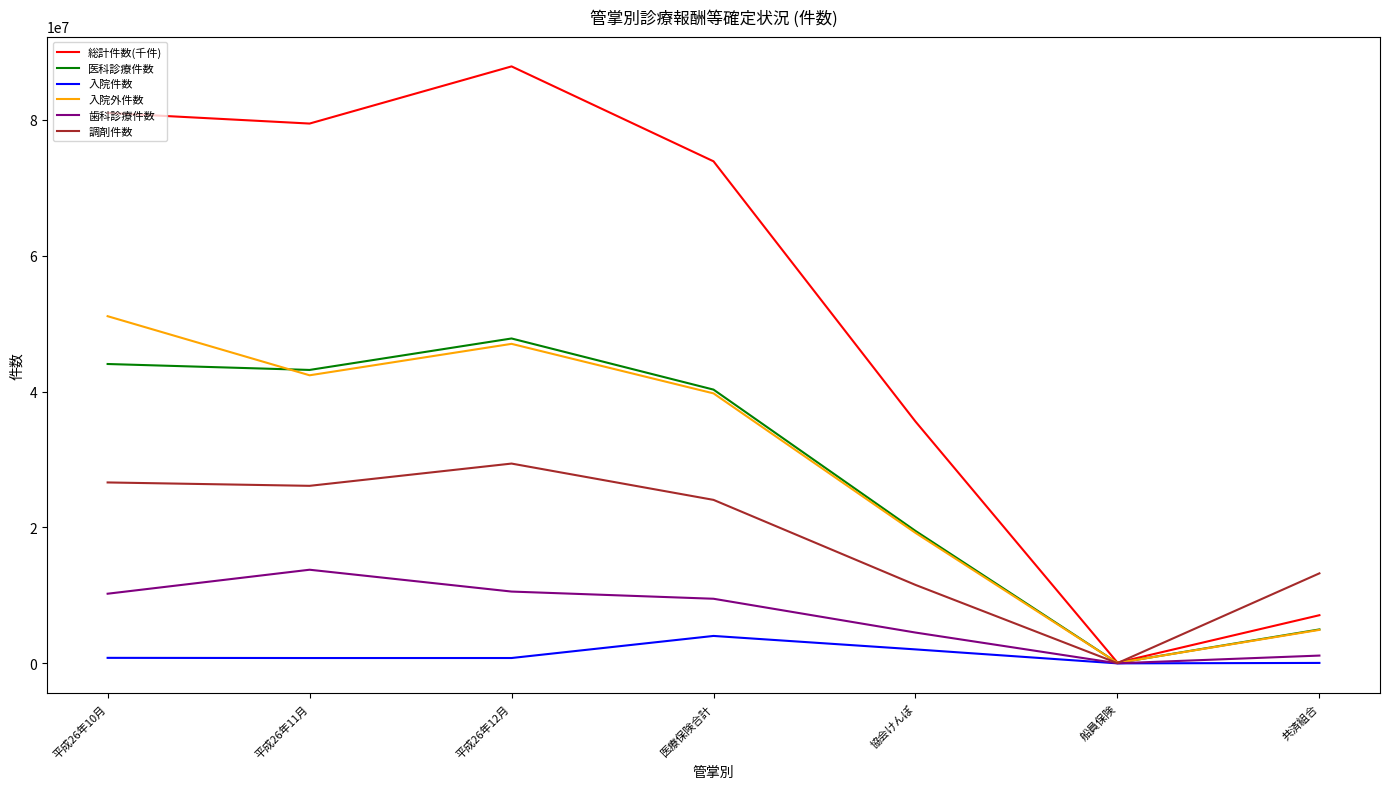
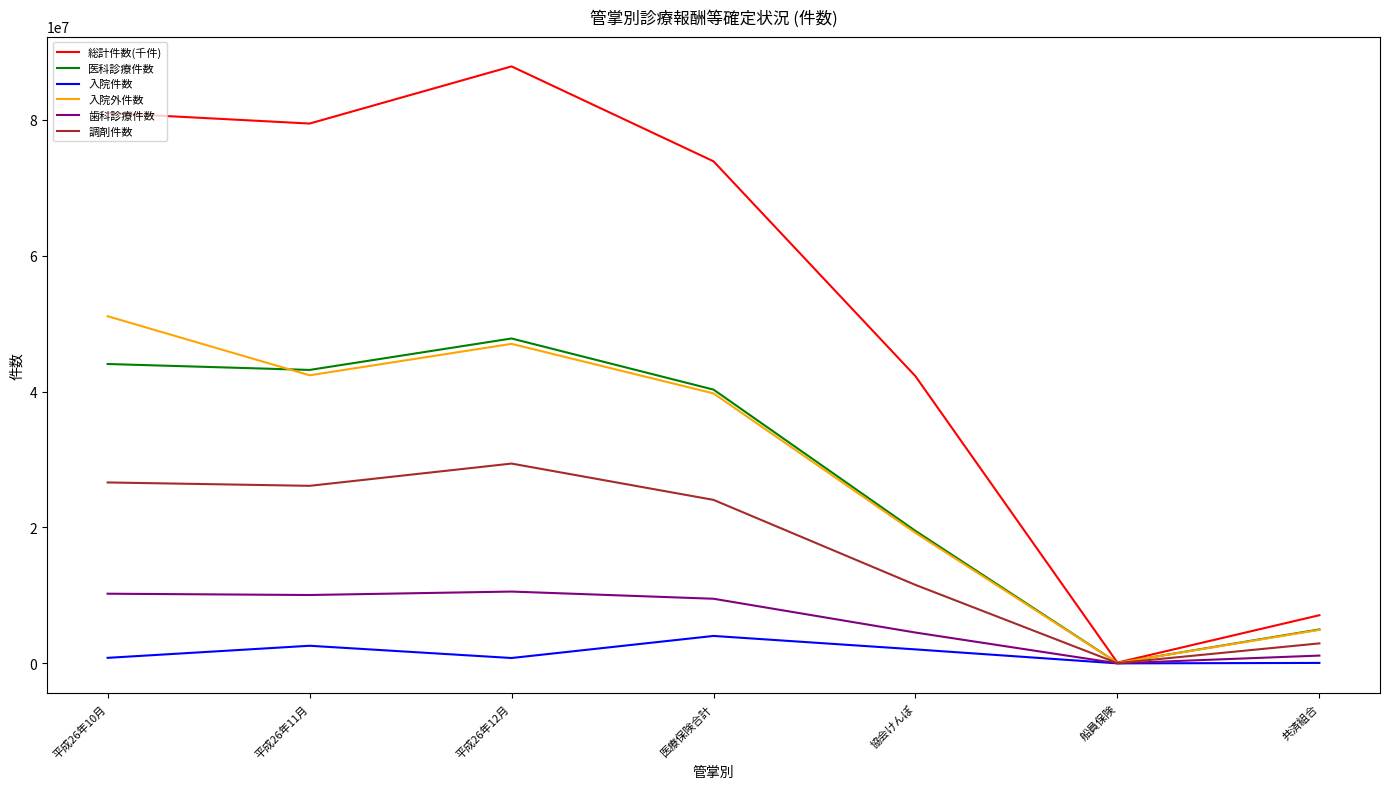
入院件数, 平成26年11月: 1000000 -> 3000000
歯科診療件数, 平成26年11月: 14000000 -> 10000000
総計件数(千件), 協会けんぽ: 36000000 -> 42000000
調剤件数, 共済組合: 13000000 -> 3000000
